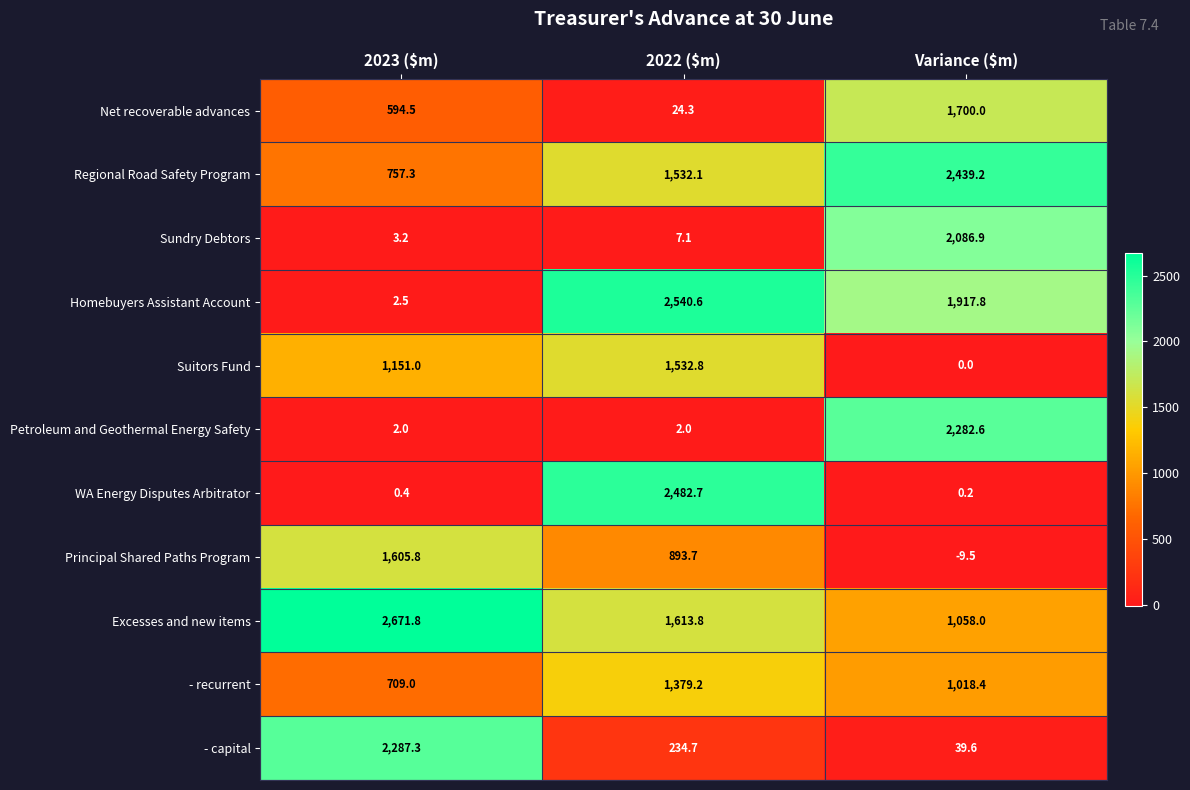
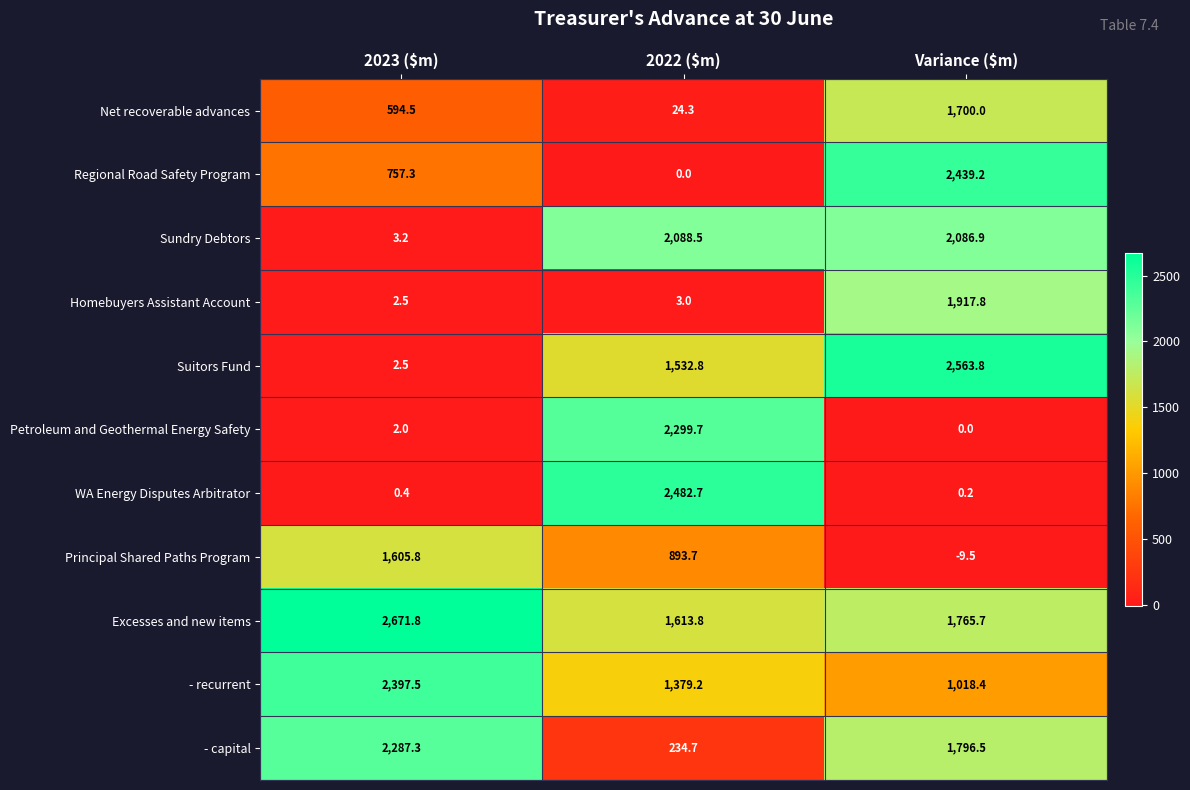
Regional Road Safety Program, 2022 ($m): 1,532.1 -> 0.0
Sundry Debtors, 2022 ($m): 7.1 -> 2,088.5
Homebuyers Assistant Account, 2022 ($m): 2,540.6 -> 3.0
Suitors Fund, 2023 ($m): 1,151.0 -> 2.5
Suitors Fund, Variance ($m): 0.0 -> 2,563.8
Petroleum and Geothermal Energy Safety, 2022 ($m): 2.0 -> 2,299.7
Petroleum and Geothermal Energy Safety, Variance ($m): 2,282.6 -> 0.0
Excesses and new items, Variance ($m): 1,058.0 -> 1,765.7
- recurrent, 2023 ($m): 709.0 -> 2,397.5
- capital, Variance ($m): 39.6 -> 1,796.5
